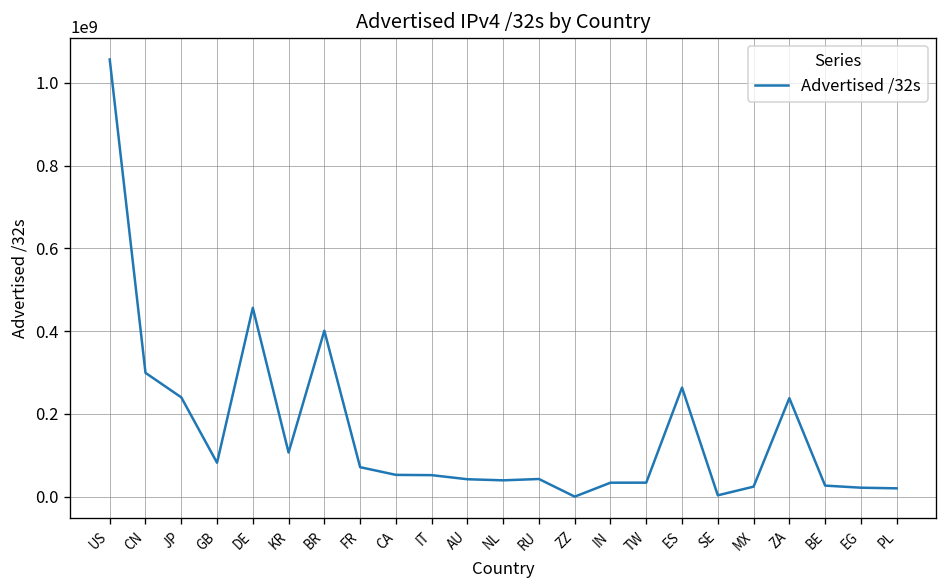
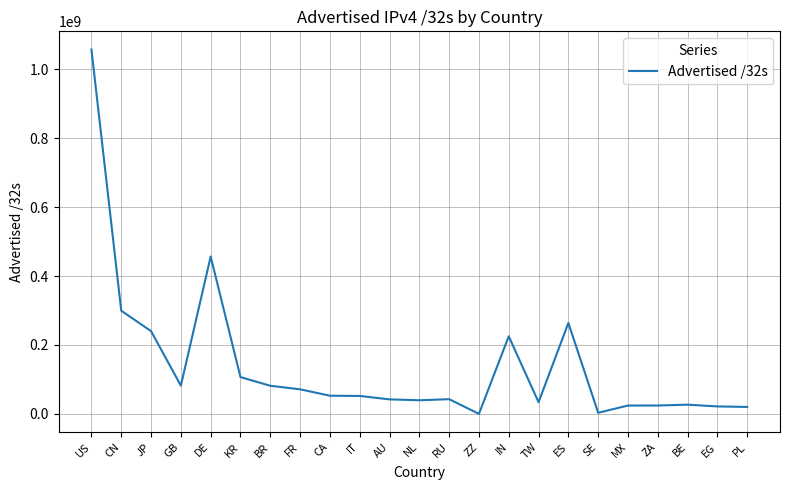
BR: 400000000 -> 80000000
IN: 30000000 -> 230000000
ZA: 240000000 -> 20000000
